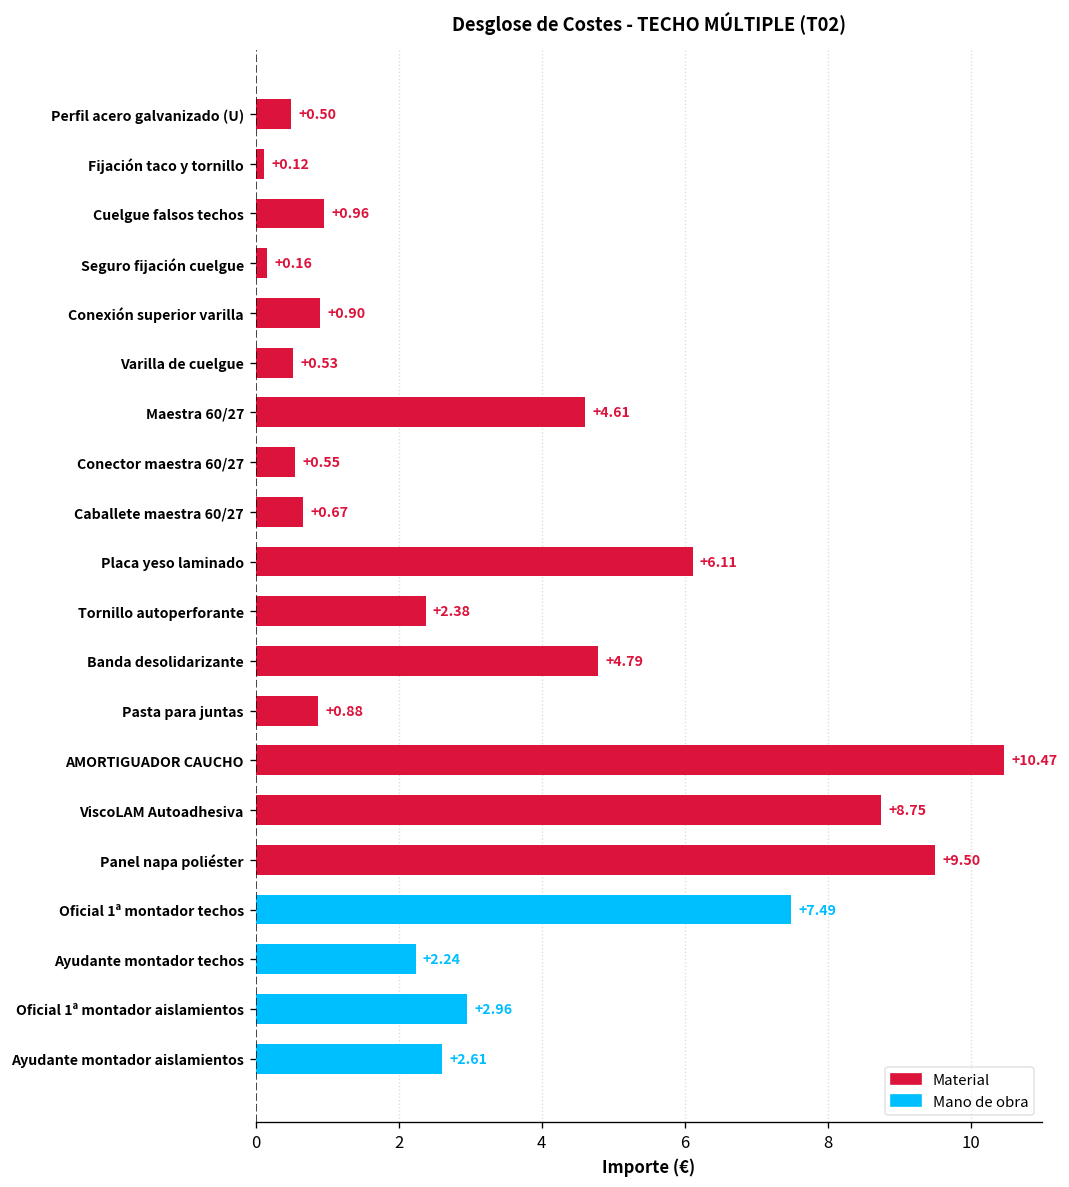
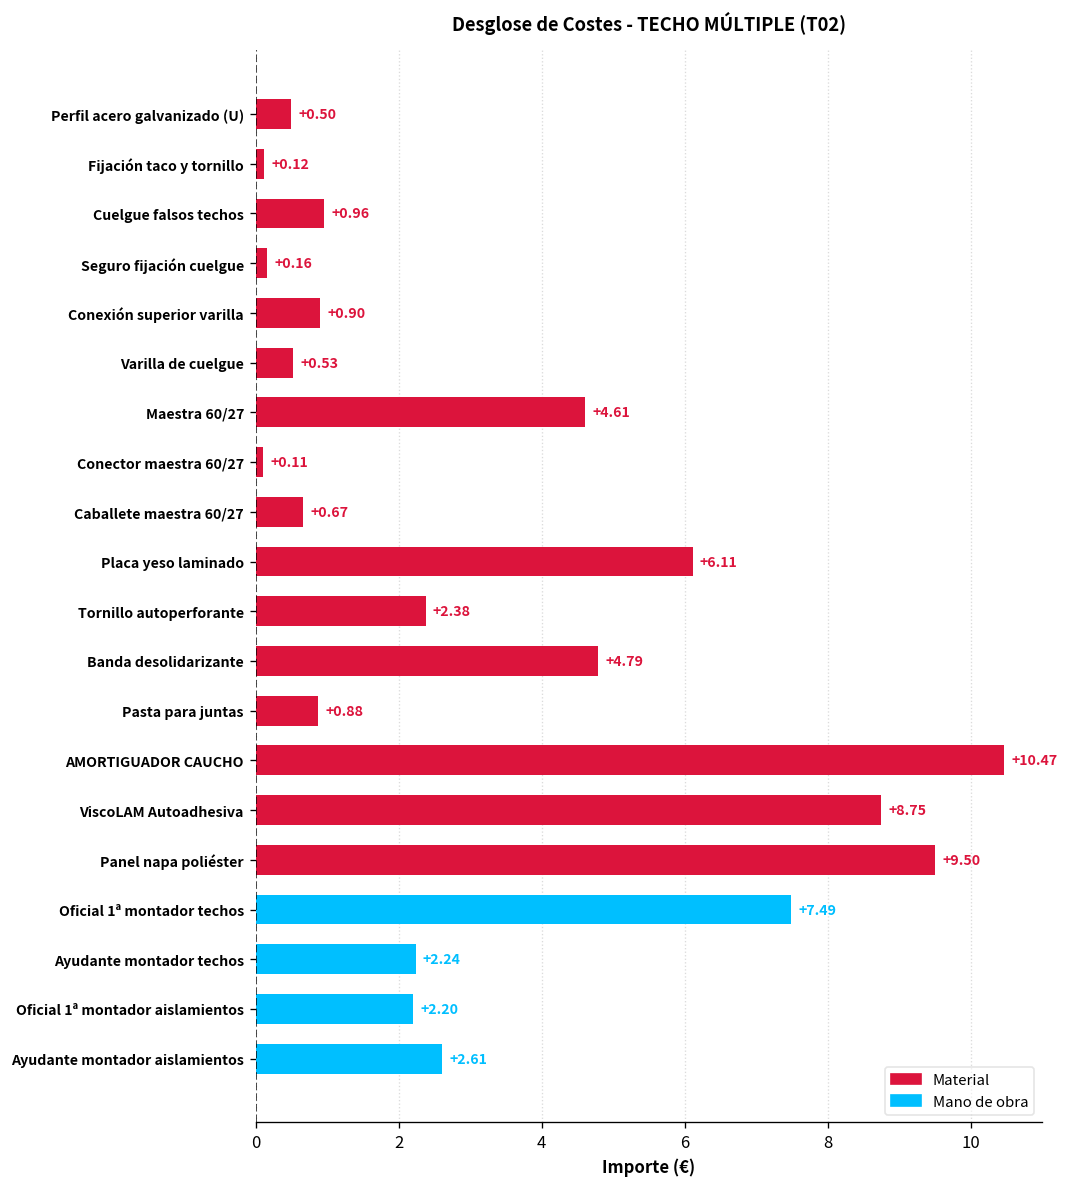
Conector maestra 60/27: +0.55 -> +0.11
Oficial 1ª montador aislamientos: +2.96 -> +2.20
